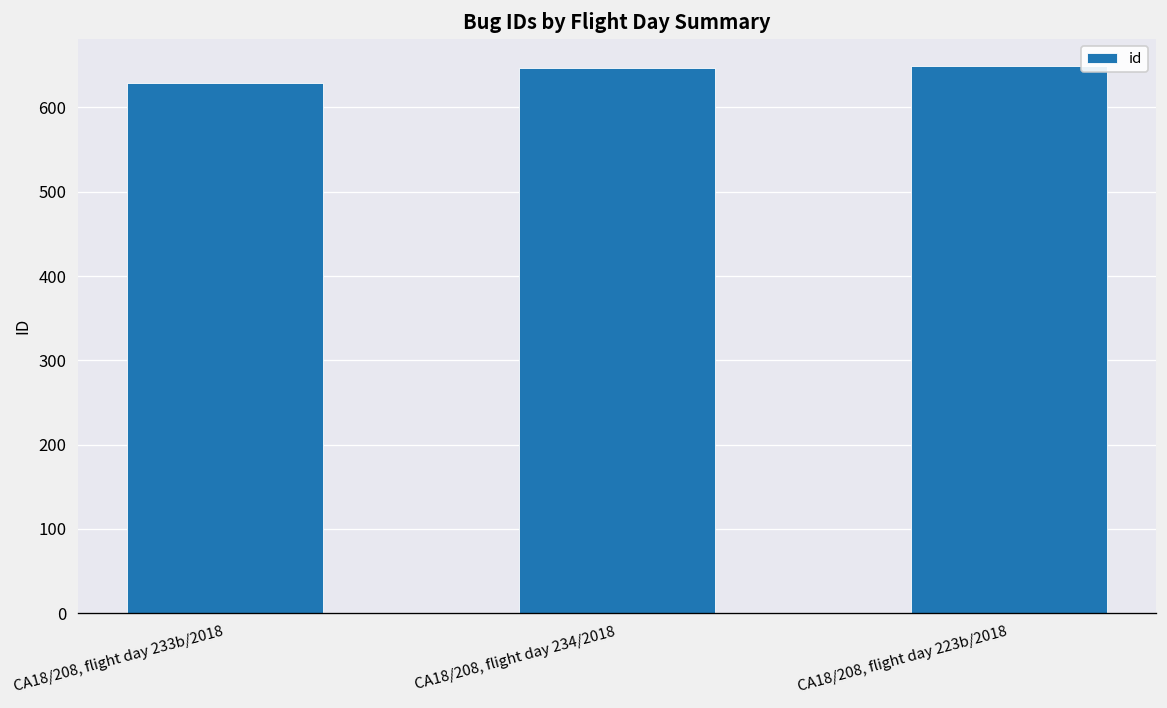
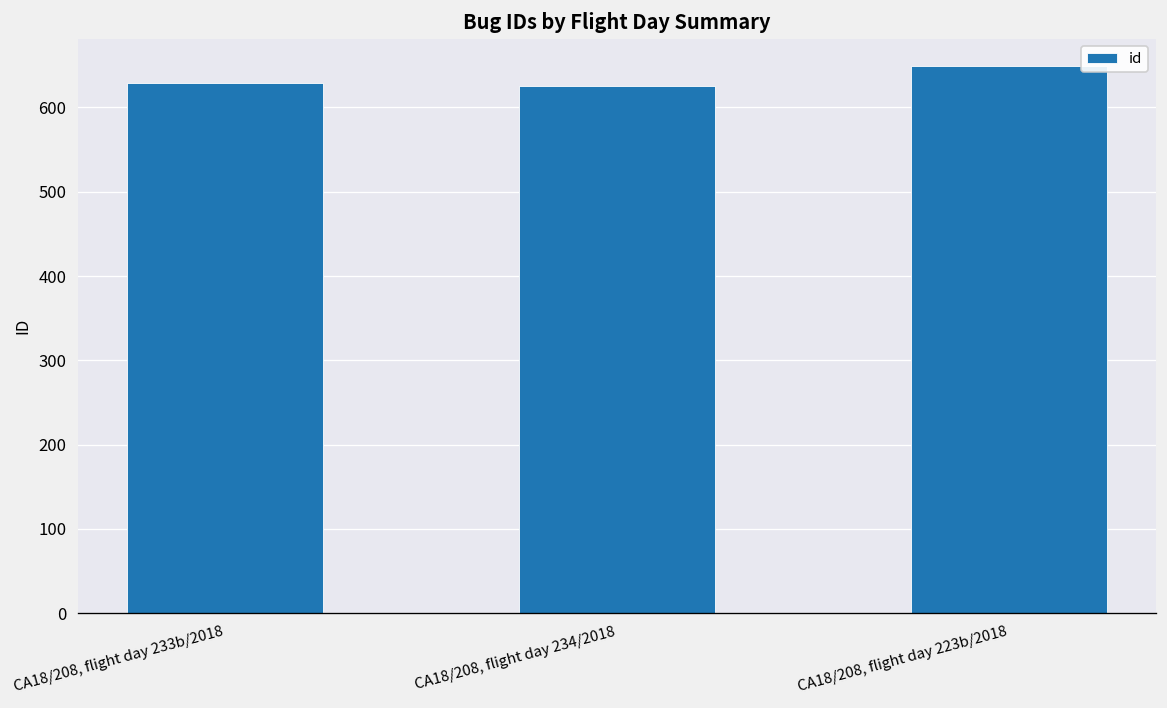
CA18/208, flight day 234/2018: 650 -> 630
